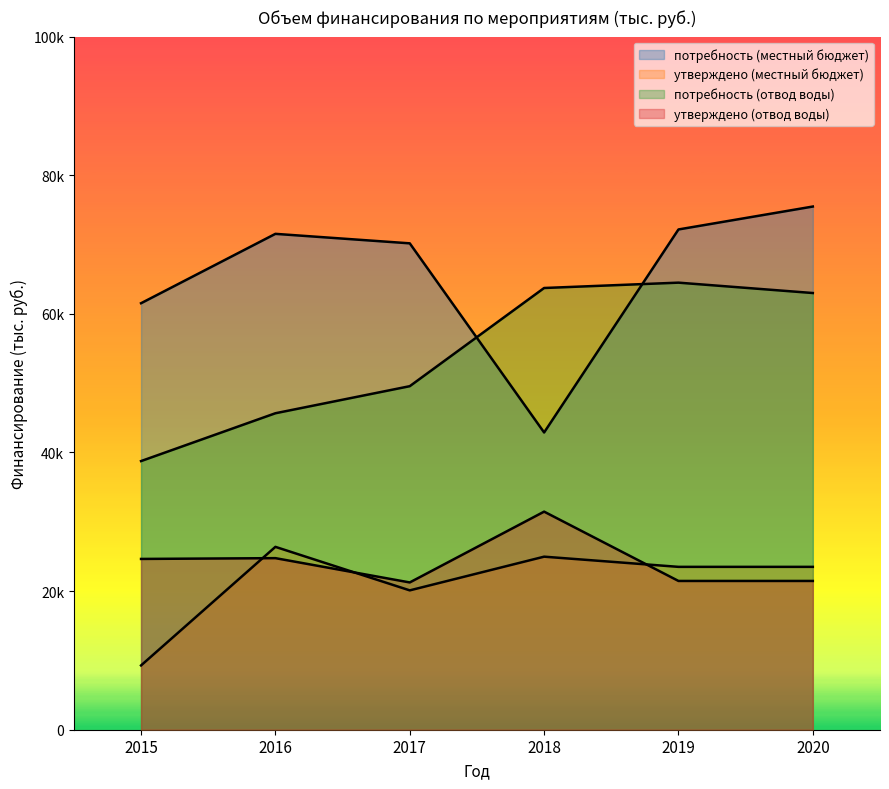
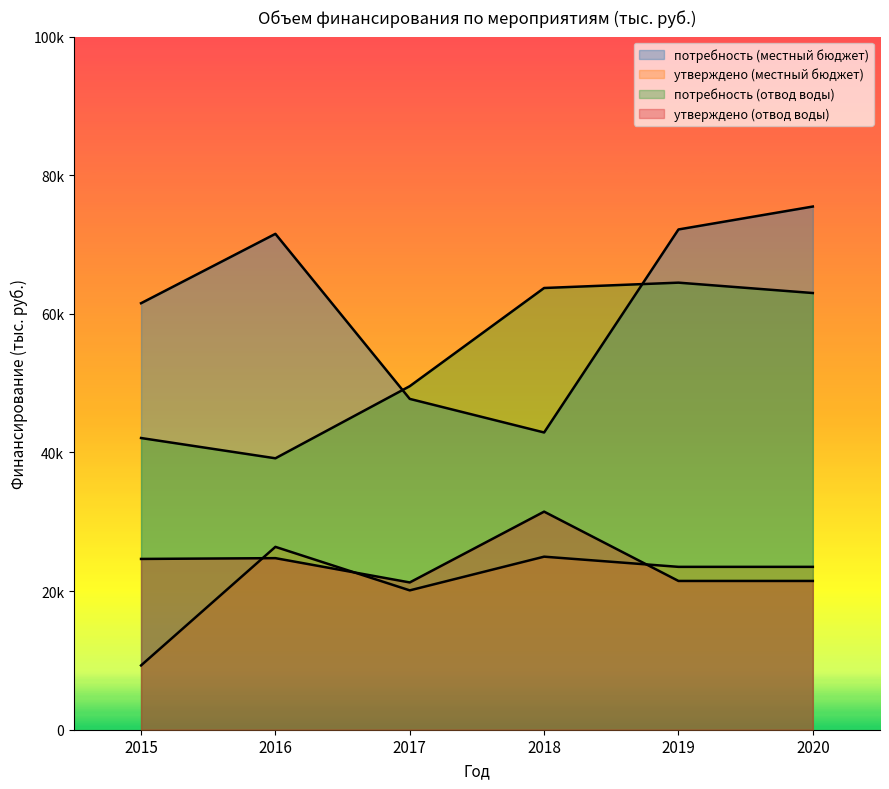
потребность (отвод воды), 2015: 39000 -> 42000
потребность (отвод воды), 2016: 46000 -> 39000
потребность (местный бюджет), 2017: 70000 -> 48000
